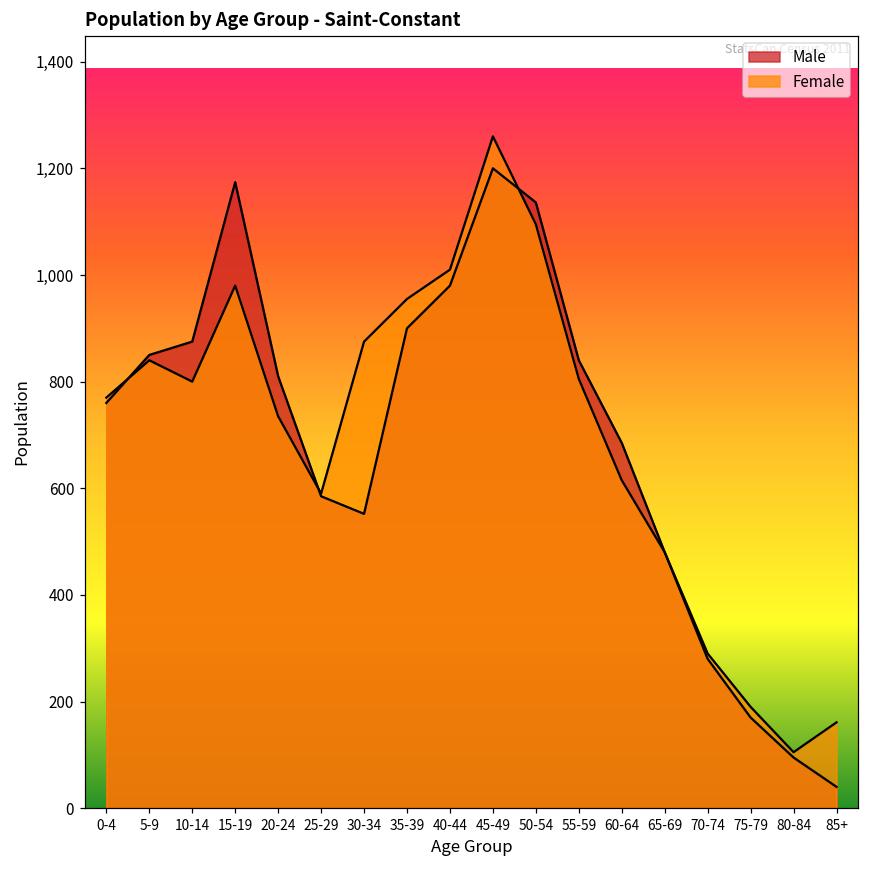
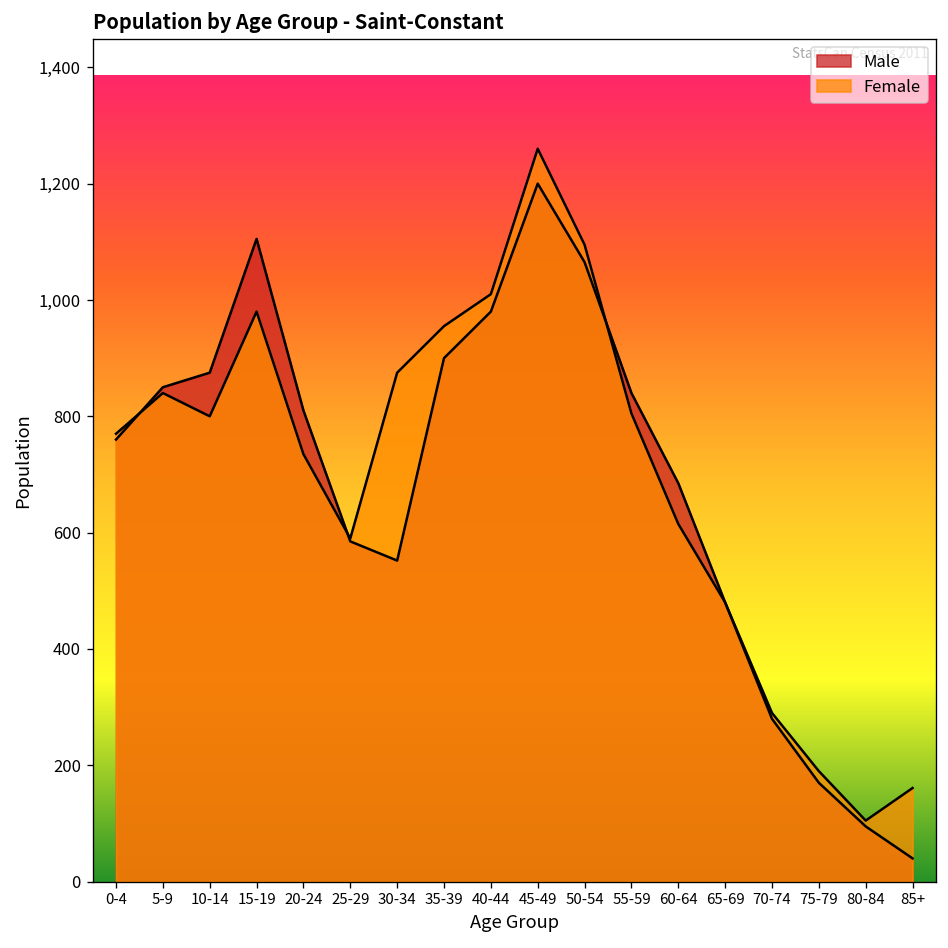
Male, 15-19: 1,170 -> 1,110
Male, 50-54: 1,140 -> 1,070
